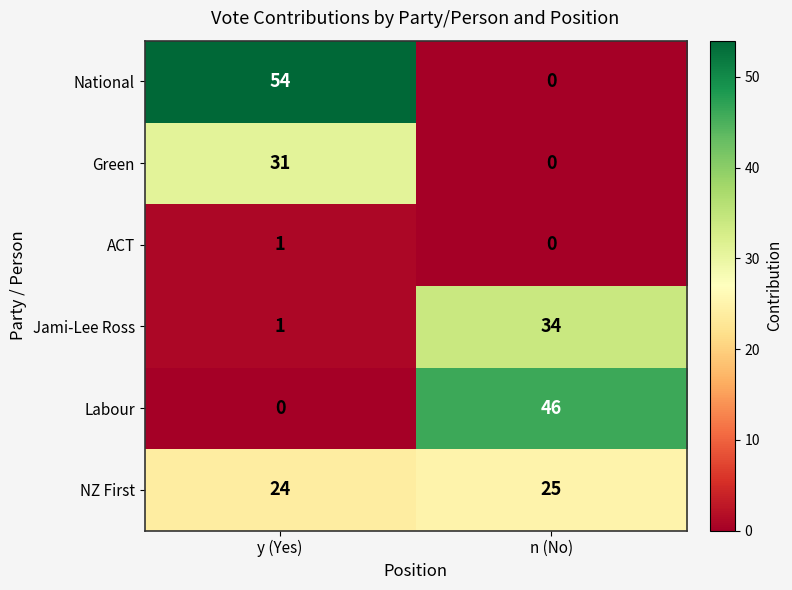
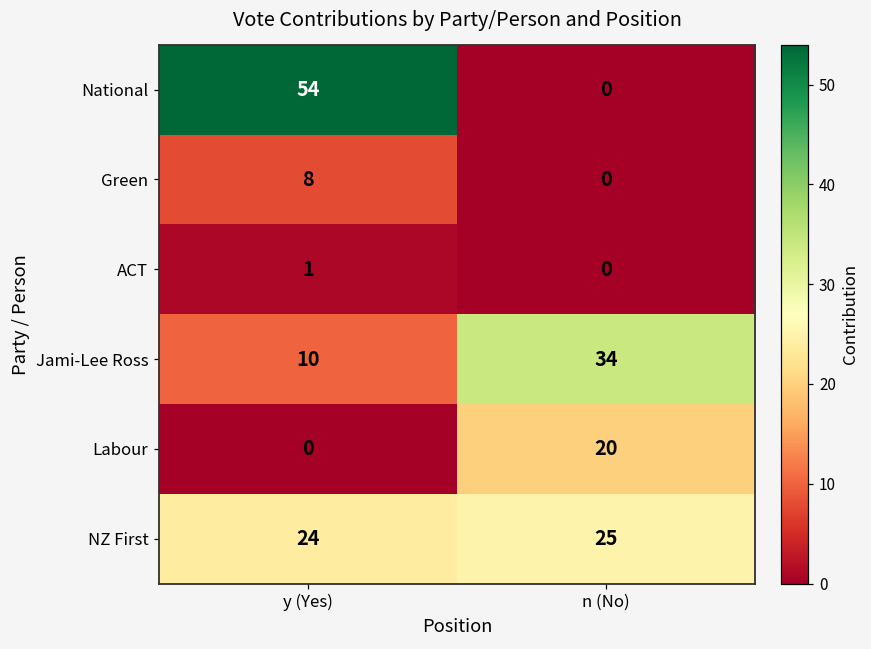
Green, y (Yes): 31 -> 8
Jami-Lee Ross, y (Yes): 1 -> 10
Labour, n (No): 46 -> 20
